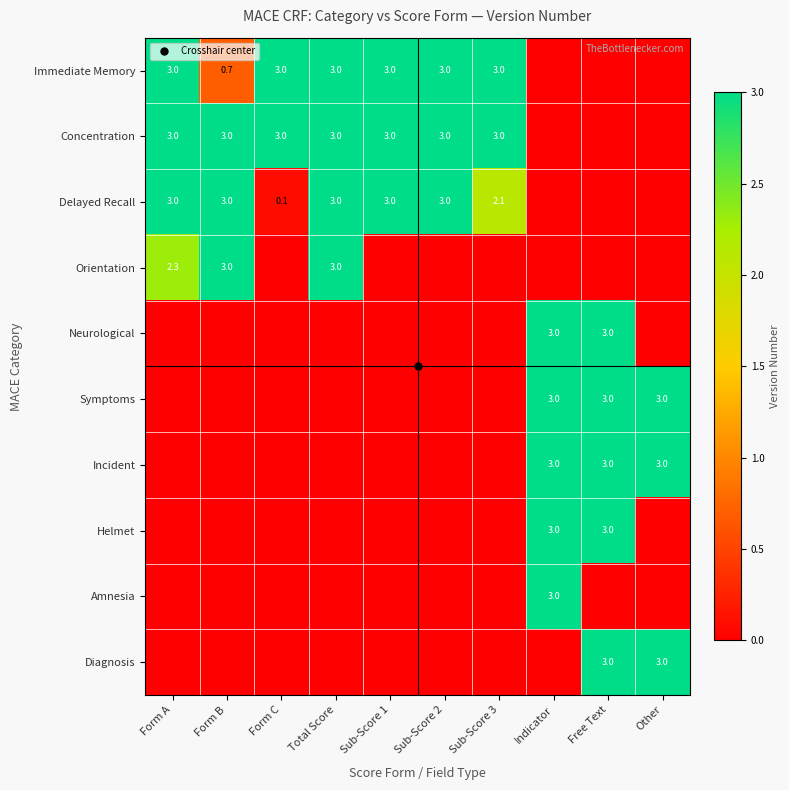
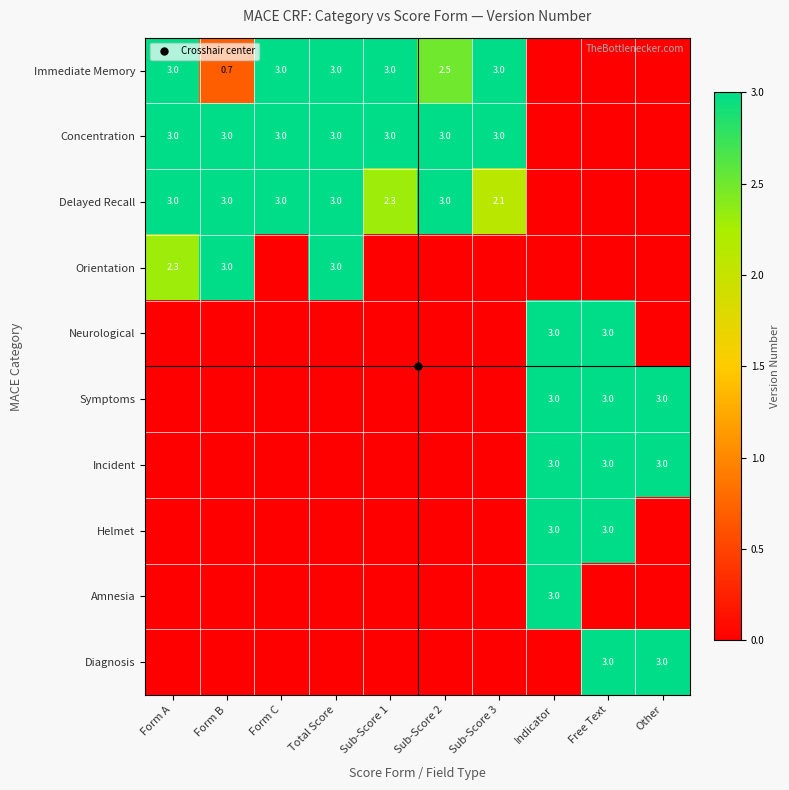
Immediate Memory, Sub-Score 2: 3.0 -> 2.5
Delayed Recall, Form C: 0.1 -> 3.0
Delayed Recall, Sub-Score 1: 3.0 -> 2.3
